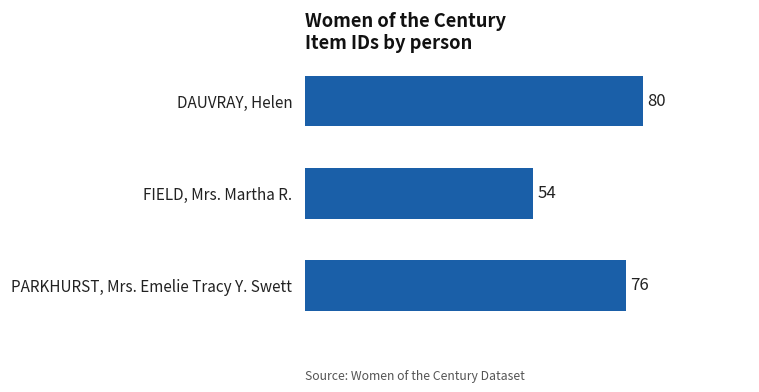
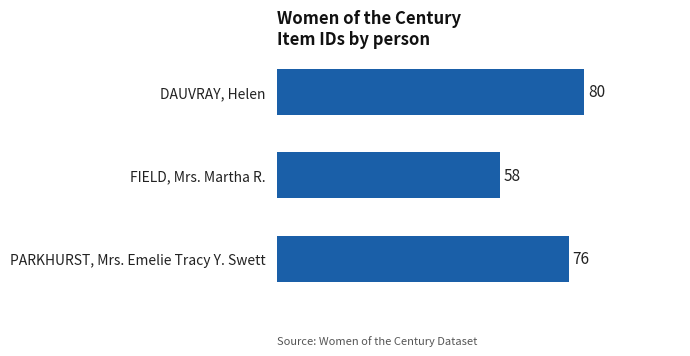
FIELD, Mrs. Martha R.: 54 -> 58
